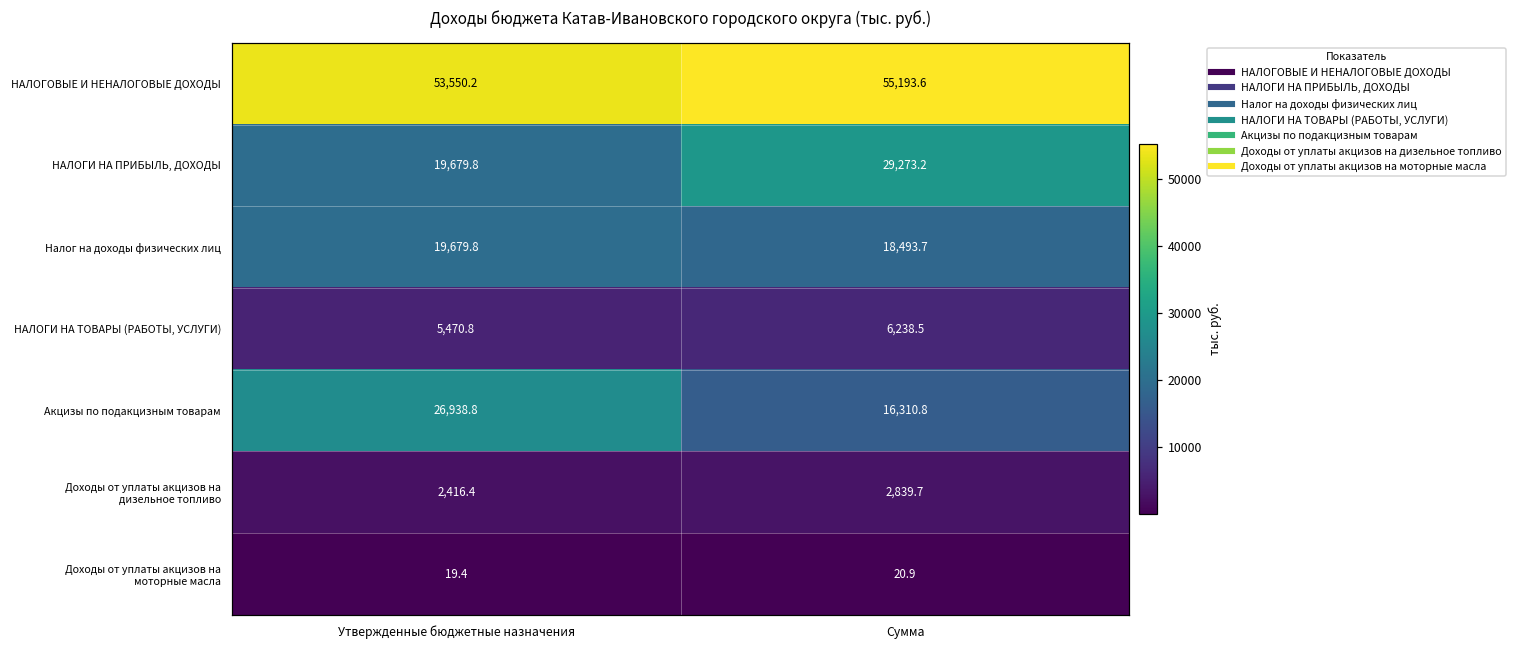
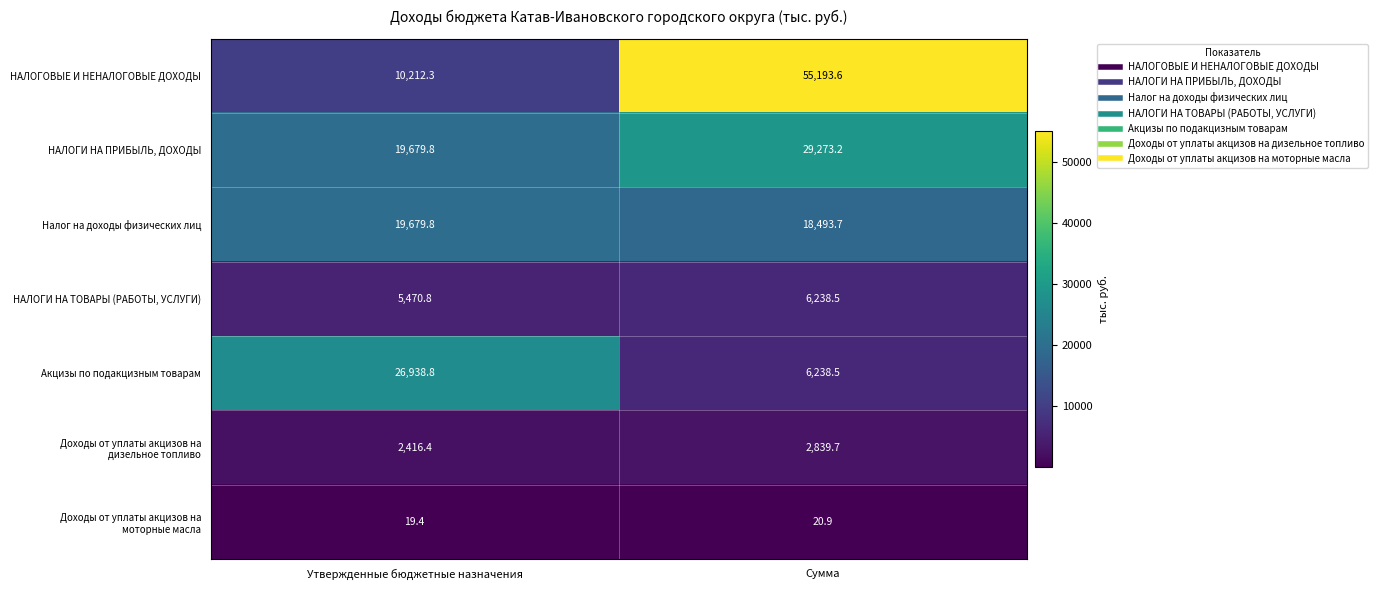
НАЛОГОВЫЕ И НЕНАЛОГОВЫЕ ДОХОДЫ, Утвержденные бюджетные назначения: 53,550.2 -> 10,212.3
Акцизы по подакцизным товарам, Сумма: 16,310.8 -> 6,238.5
